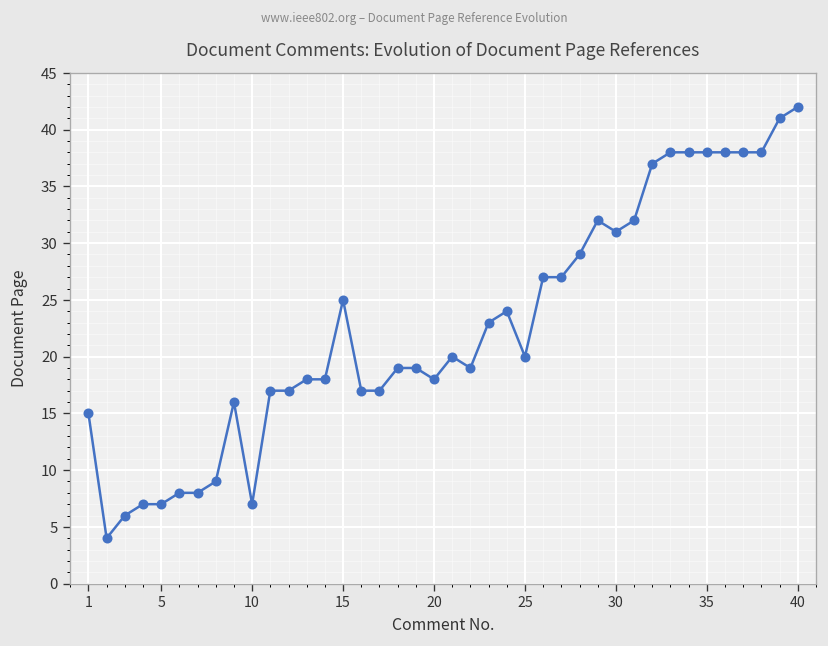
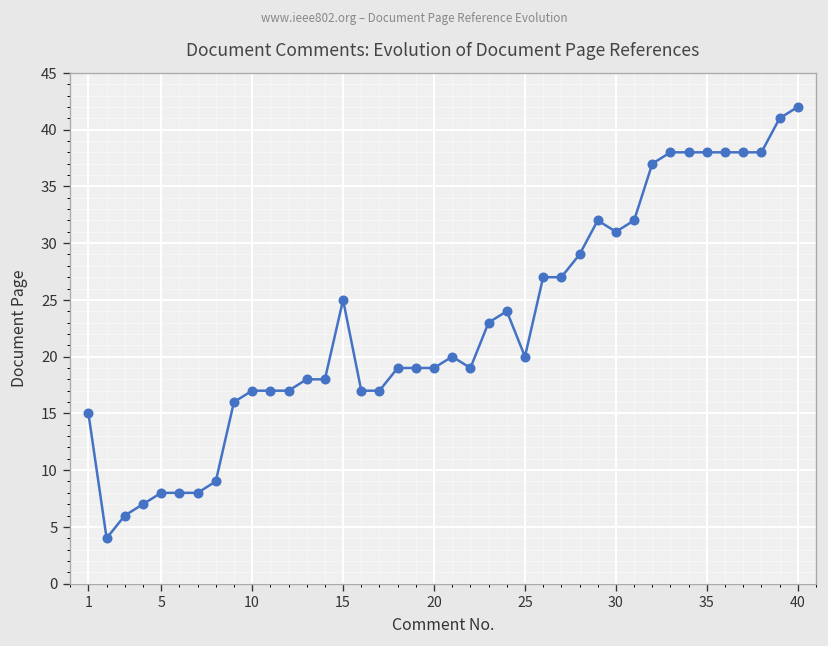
5: 7 -> 8
10: 7 -> 17
20: 18 -> 19
